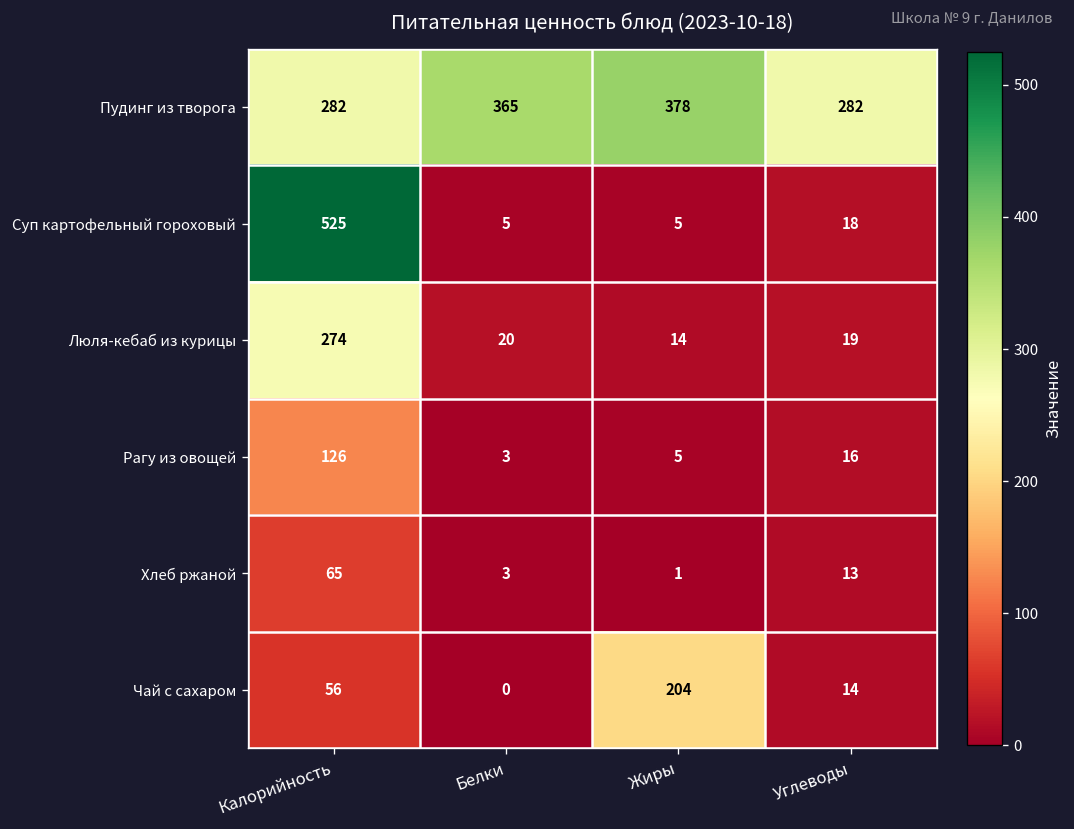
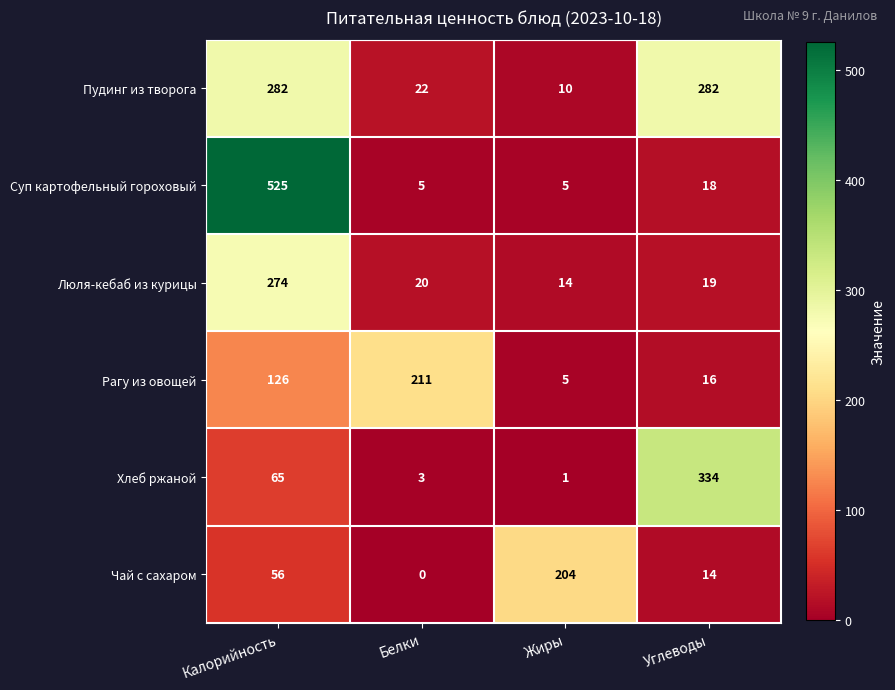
Пудинг из творога, Белки: 365 -> 22
Пудинг из творога, Жиры: 378 -> 10
Рагу из овощей, Белки: 3 -> 211
Хлеб ржаной, Углеводы: 13 -> 334
